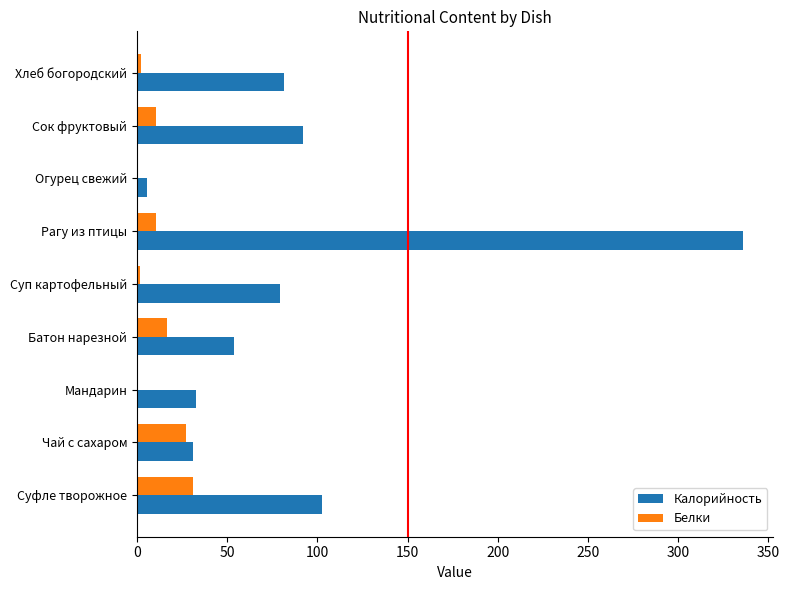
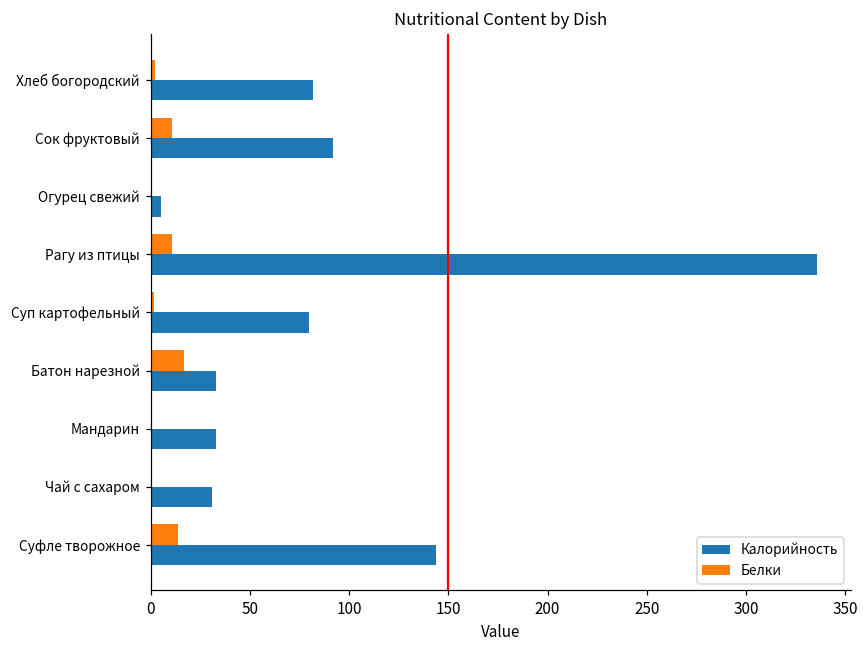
Калорийность, Батон нарезной: 54 -> 33
Белки, Чай с сахаром: 27 -> 0
Белки, Суфле творожное: 31 -> 14
Калорийность, Суфле творожное: 103 -> 144
